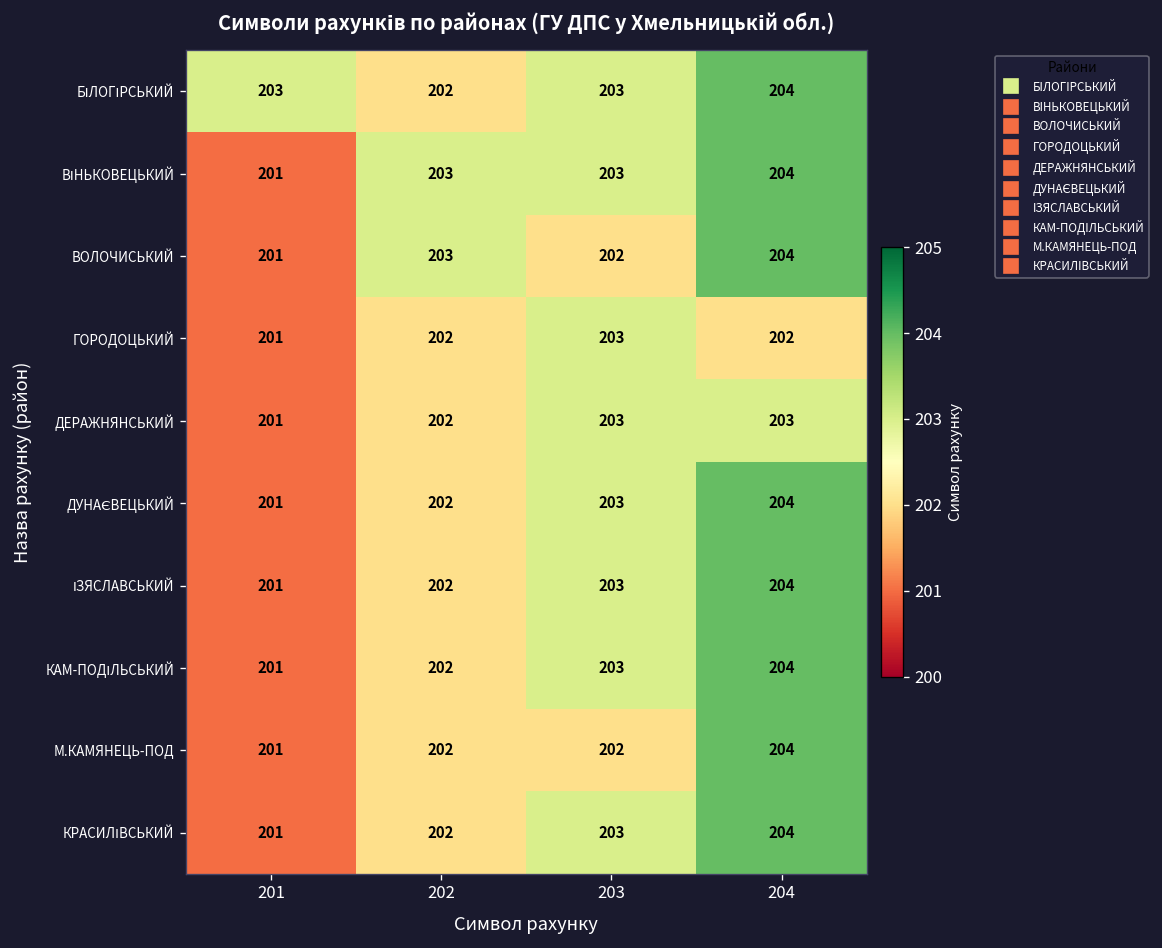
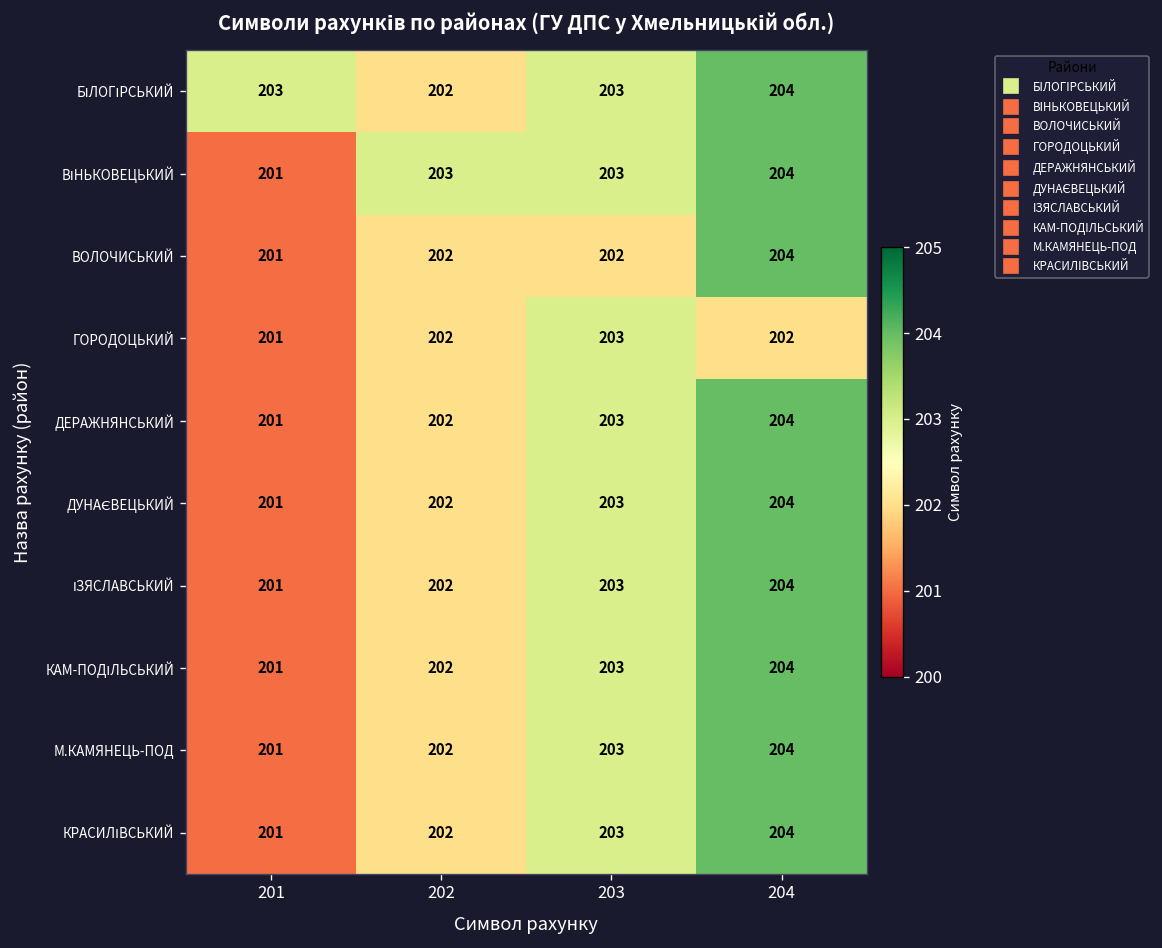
ВОЛОЧИСЬКИЙ, 202: 203 -> 202
ДЕРАЖНЯНСЬКИЙ, 204: 203 -> 204
М.КАМЯНЕЦЬ-ПОД, 203: 202 -> 203
